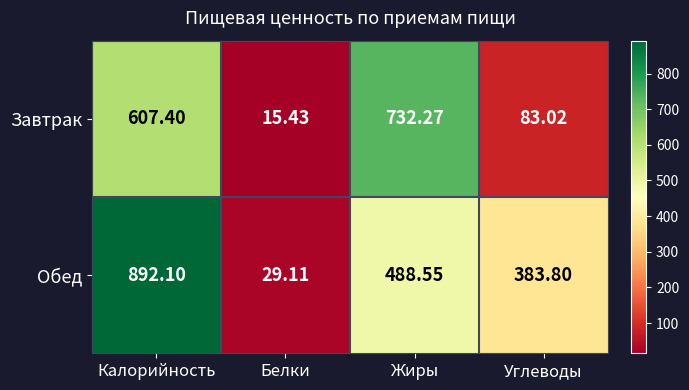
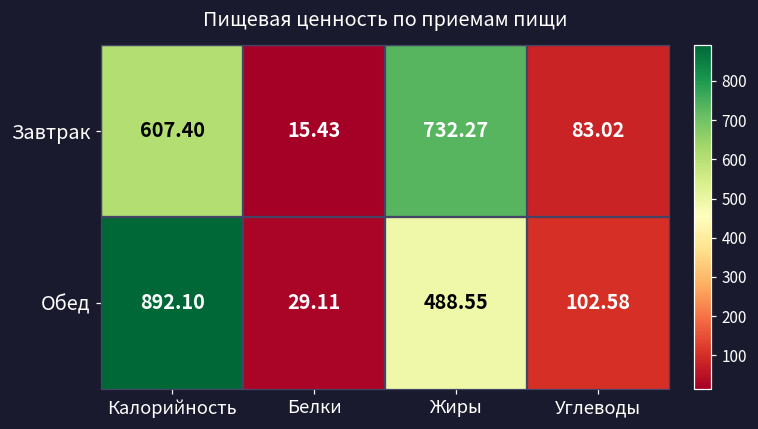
Обед, Углеводы: 383.80 -> 102.58
